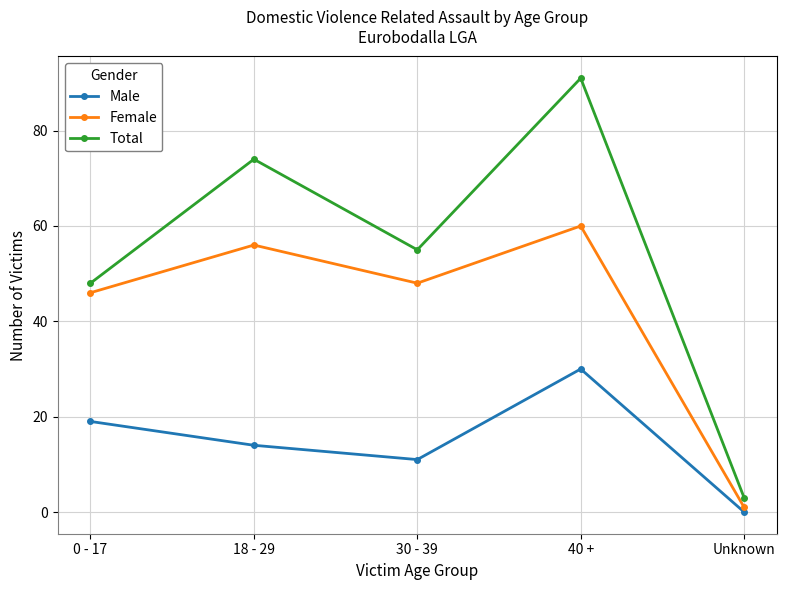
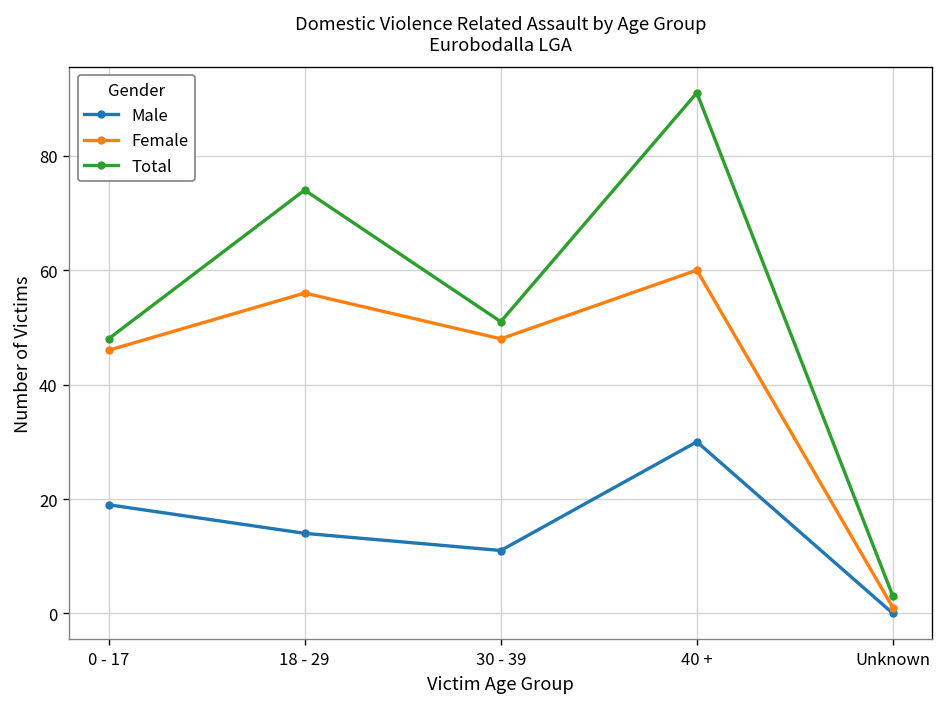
Total, 30 - 39: 55 -> 51
